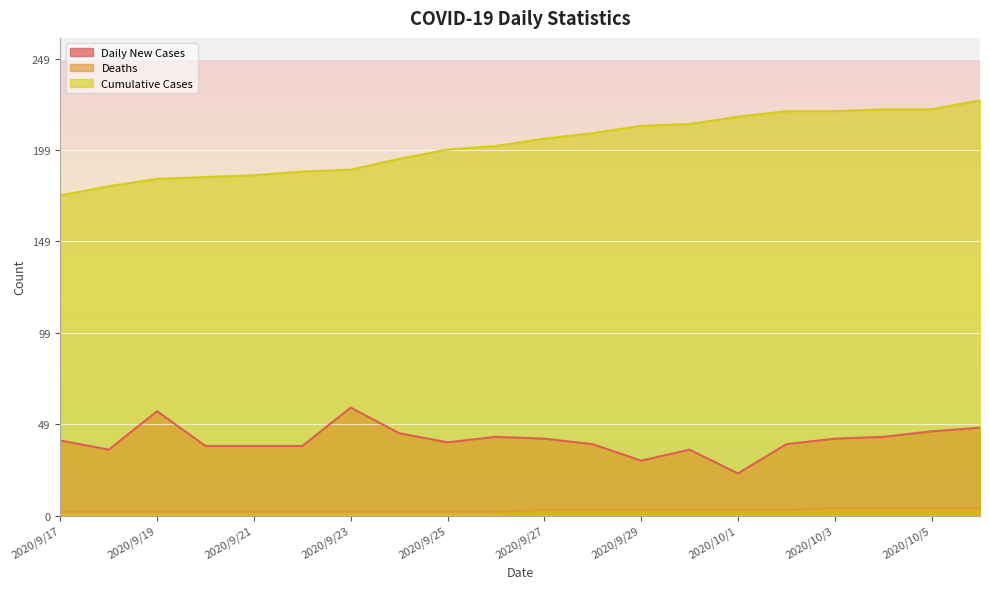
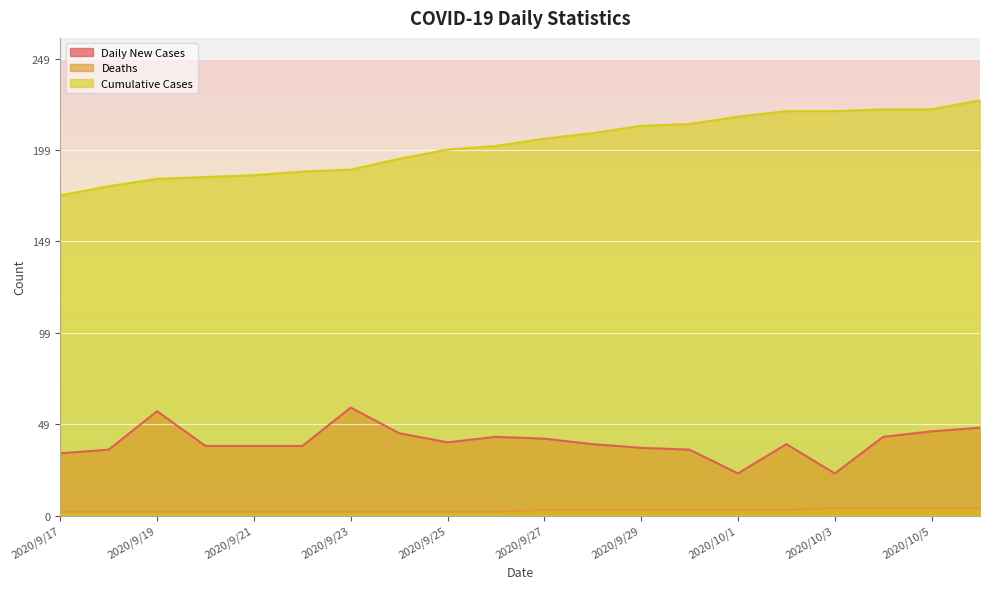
Daily New Cases, 2020/9/17: 41 -> 34
Daily New Cases, 2020/9/29: 30 -> 37
Daily New Cases, 2020/10/3: 42 -> 23
